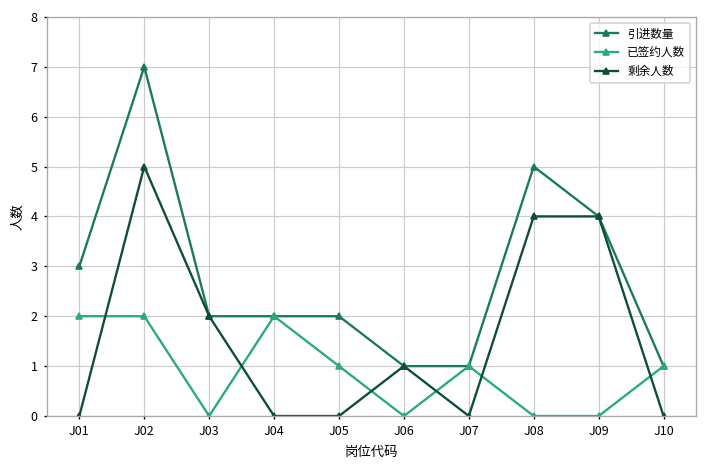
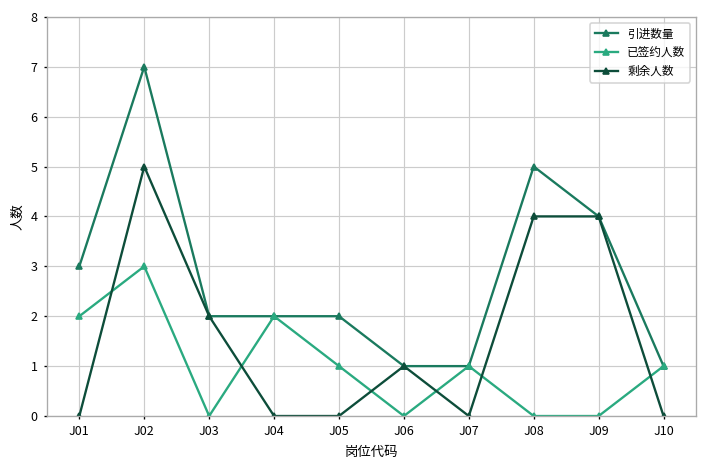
已签约人数, J02: 2 -> 3
